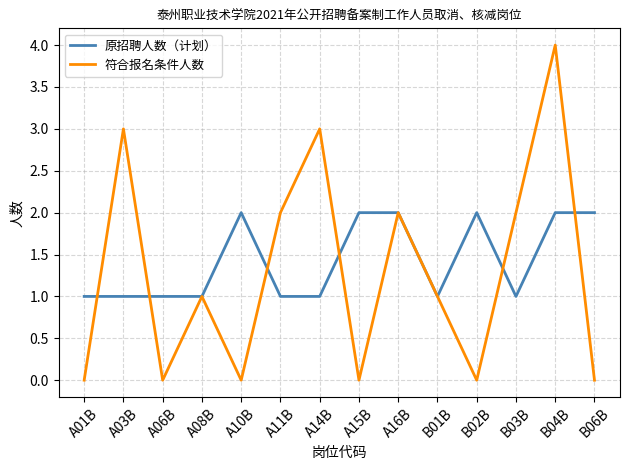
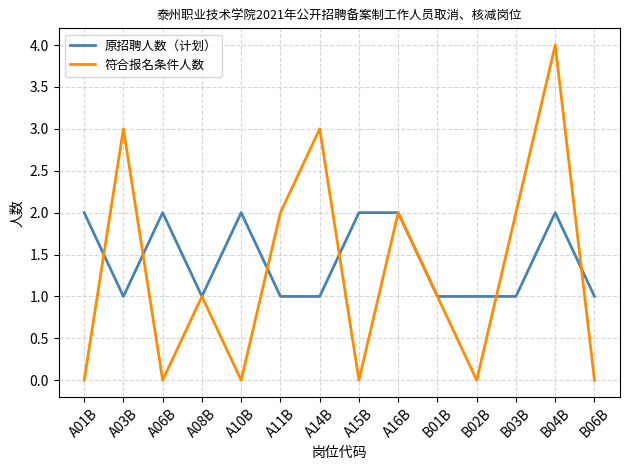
原招聘人数（计划）, A01B: 1 -> 2
原招聘人数（计划）, A06B: 1 -> 2
原招聘人数（计划）, B02B: 2 -> 1
原招聘人数（计划）, B06B: 2 -> 1
